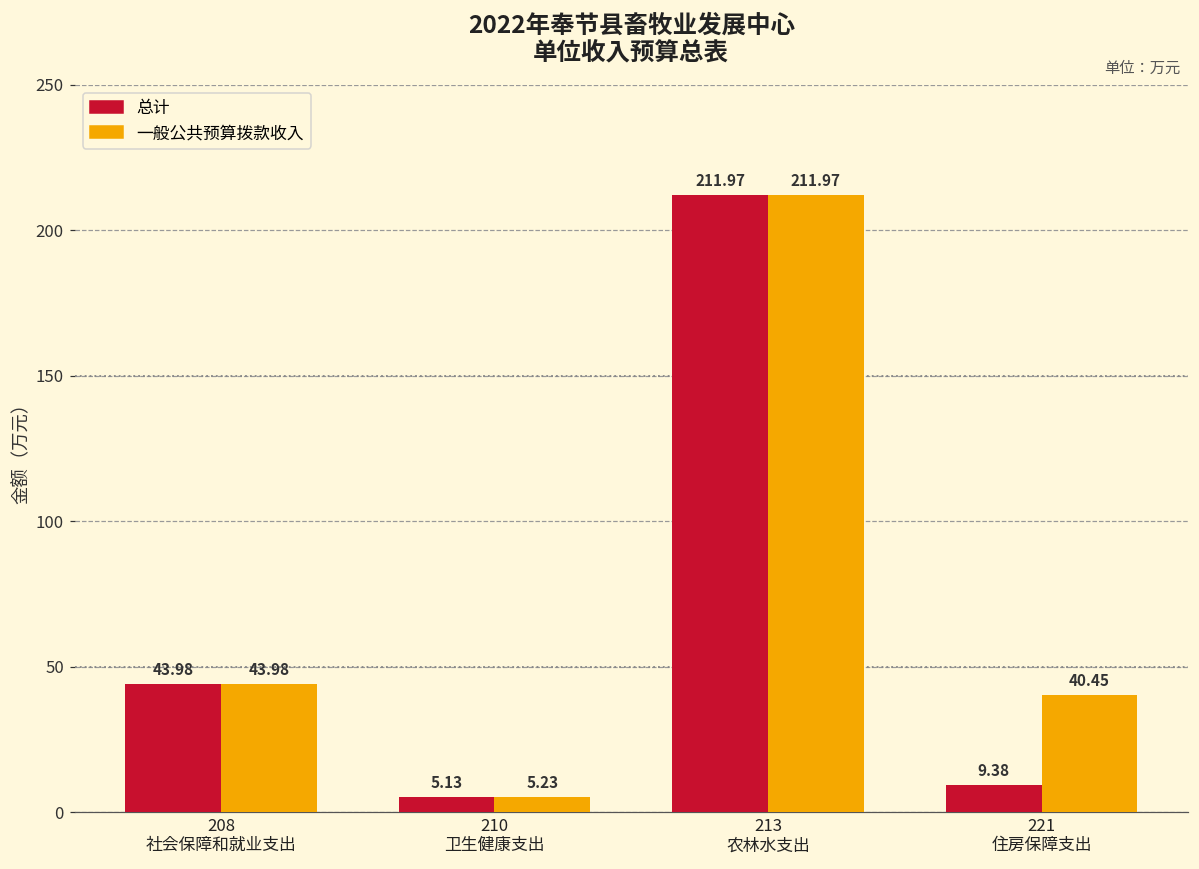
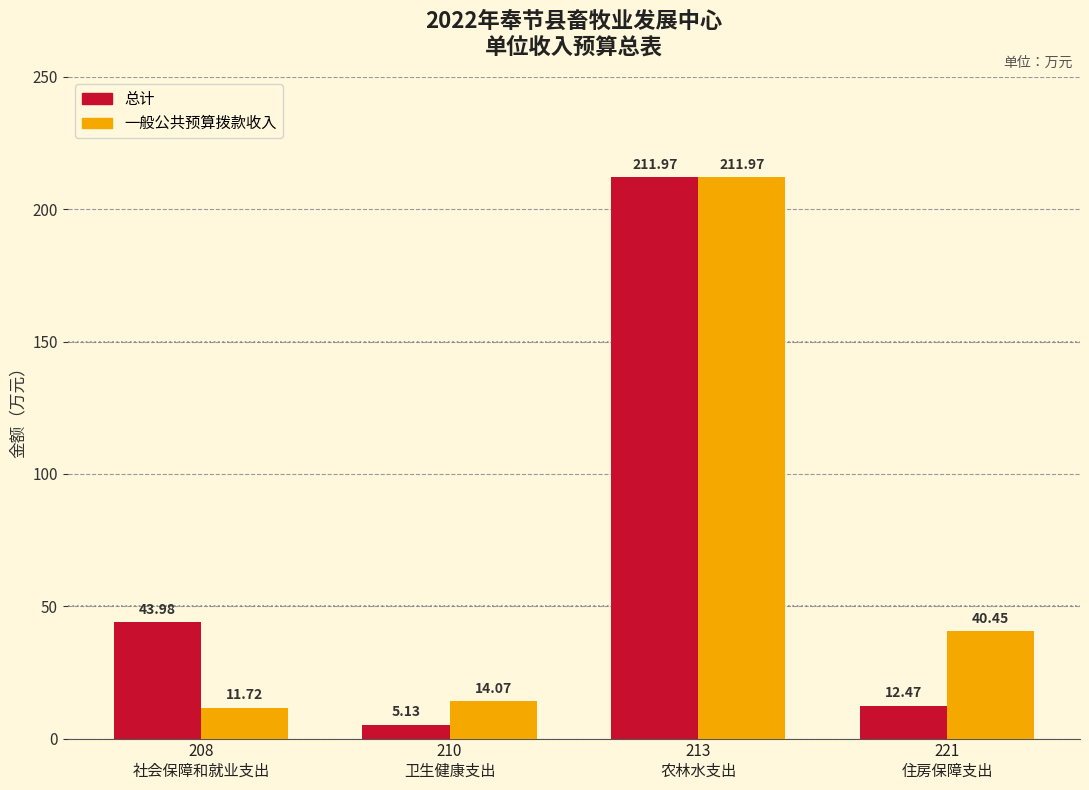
一般公共预算拨款收入, 208 社会保障和就业支出: 43.98 -> 11.72
一般公共预算拨款收入, 210 卫生健康支出: 5.23 -> 14.07
总计, 221 住房保障支出: 9.38 -> 12.47
